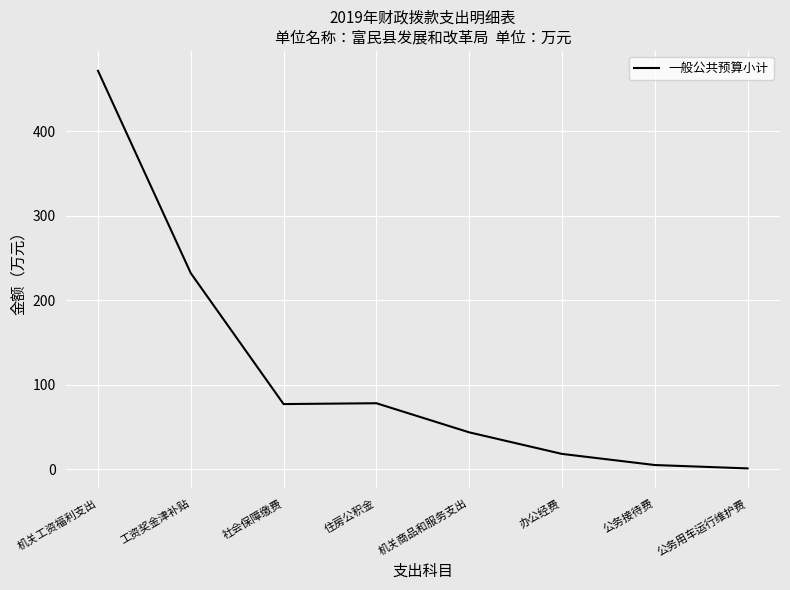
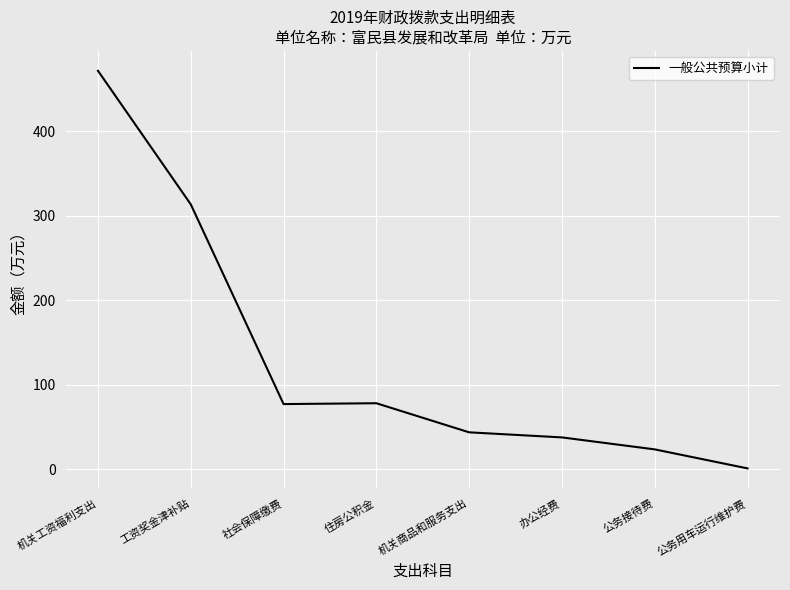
工资奖金津补贴: 230 -> 310
办公经费: 20 -> 40
公务接待费: 10 -> 20
